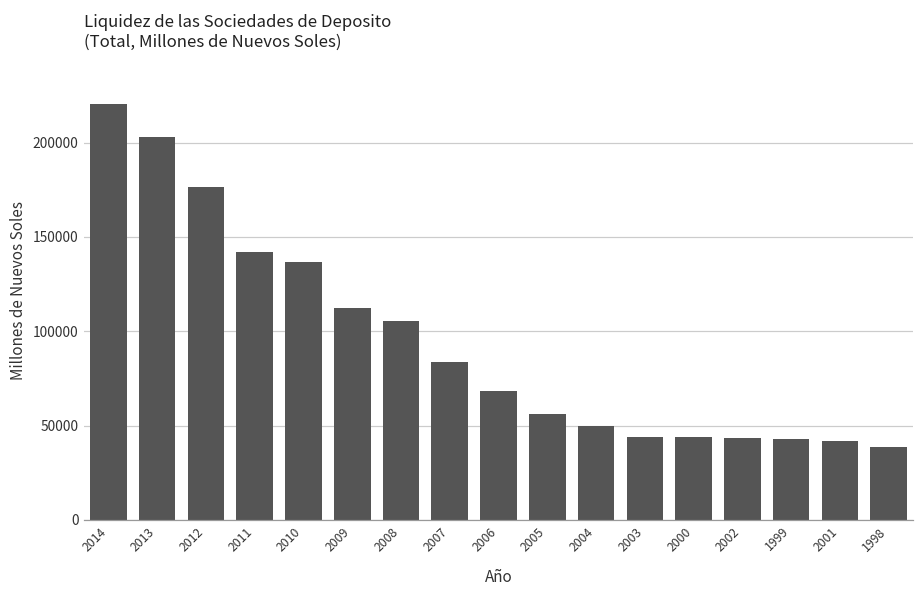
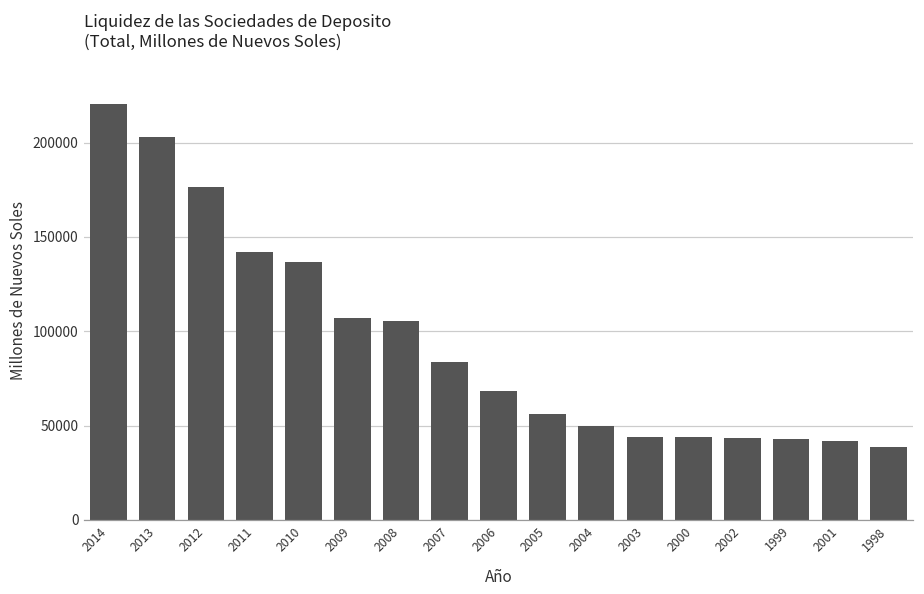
2009: 112000 -> 107000
